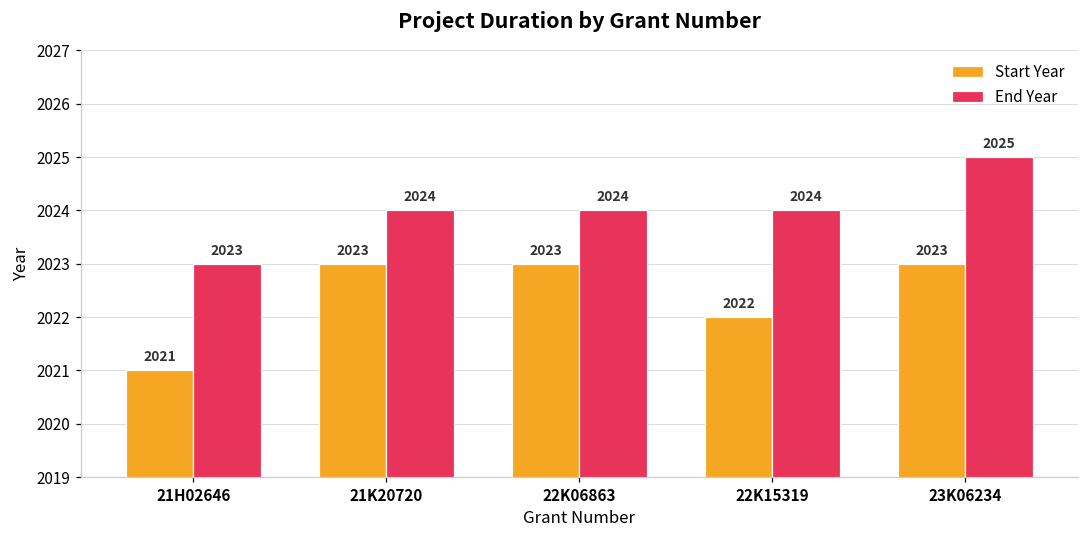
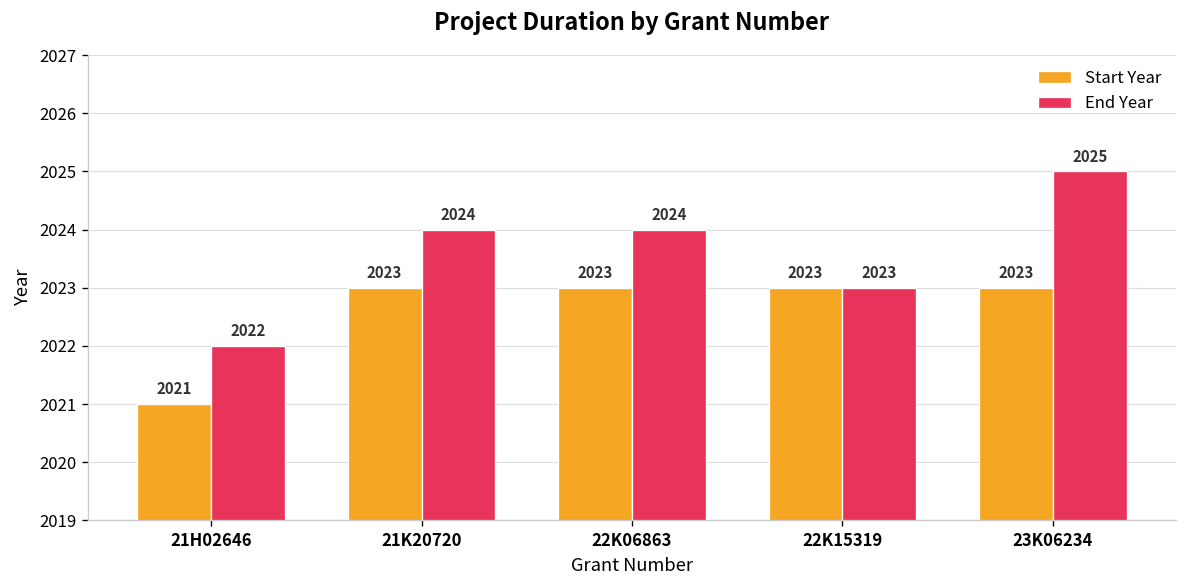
End Year, 21H02646: 2023 -> 2022
Start Year, 22K15319: 2022 -> 2023
End Year, 22K15319: 2024 -> 2023
